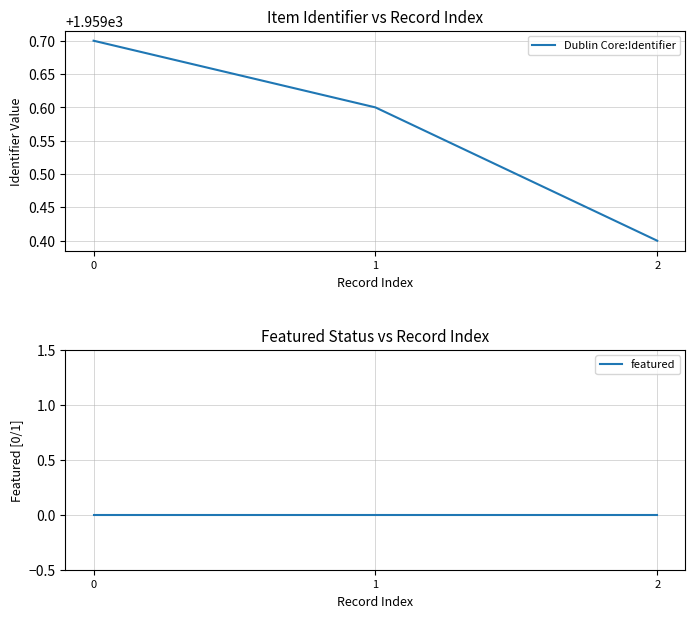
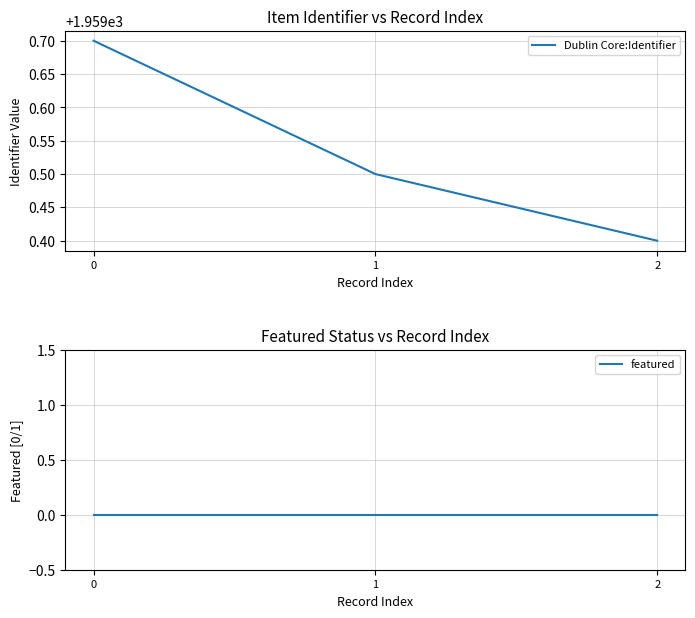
Item Identifier vs Record Index, 1: 1959.6 -> 1959.5
